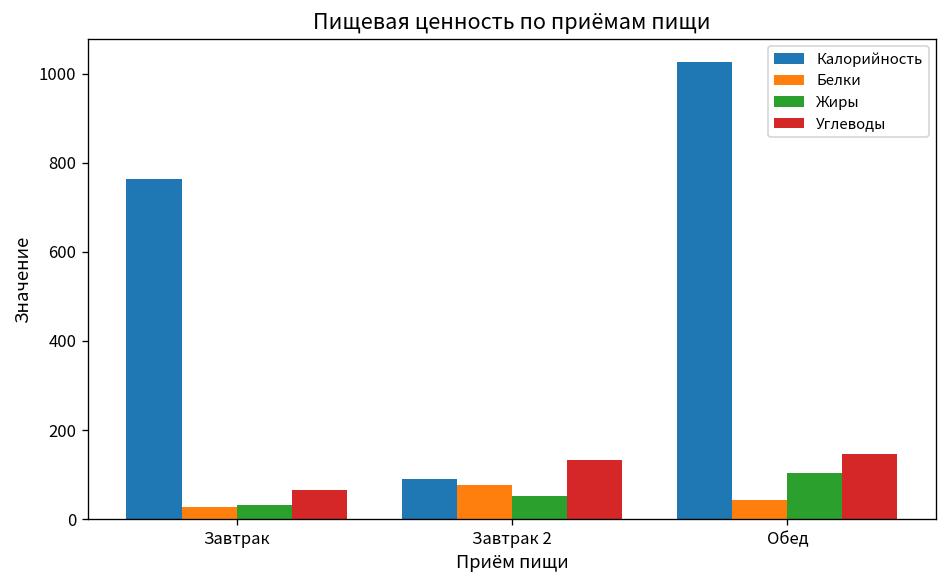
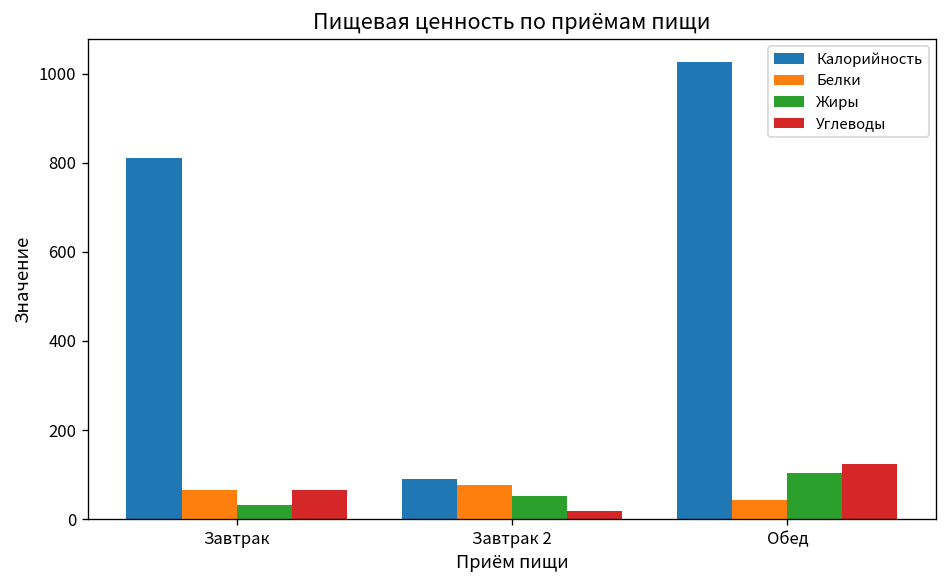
Калорийность, Завтрак: 760 -> 810
Белки, Завтрак: 30 -> 70
Углеводы, Завтрак 2: 130 -> 20
Углеводы, Обед: 150 -> 120
